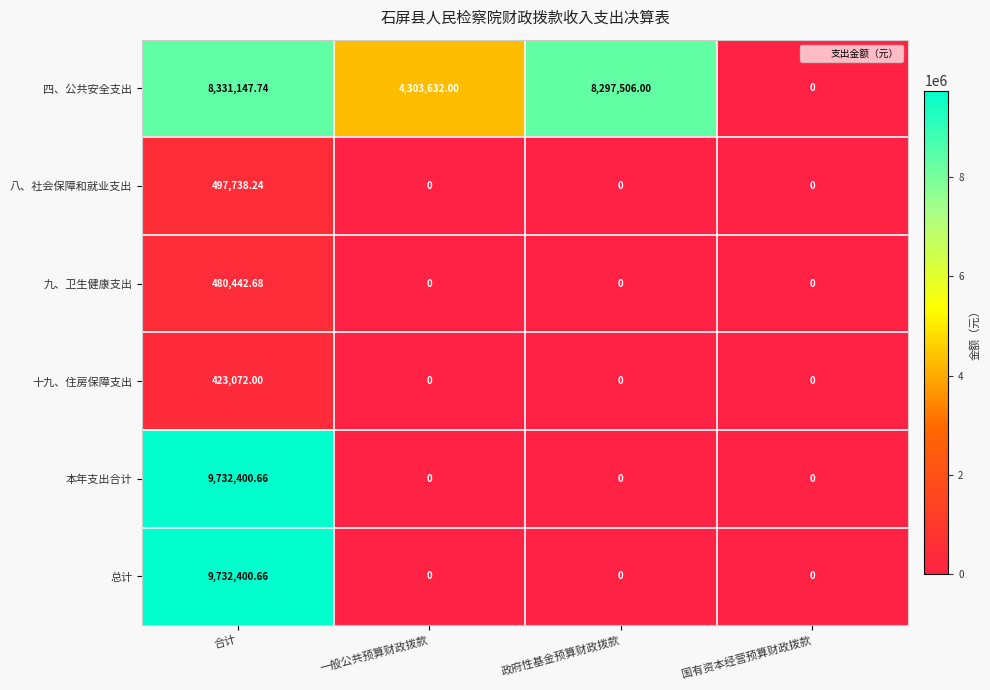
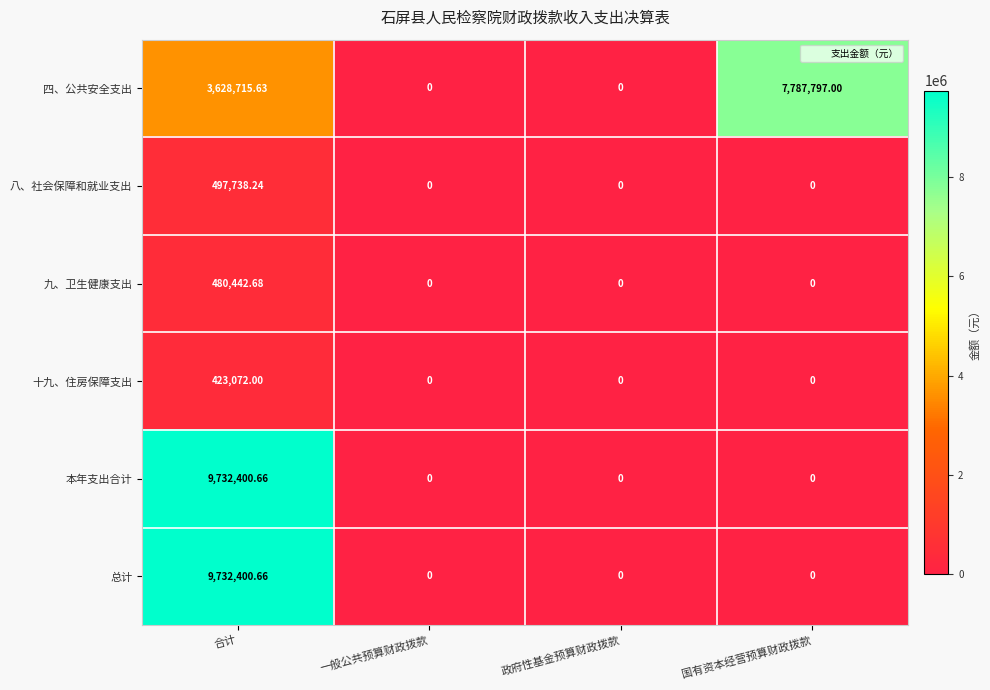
四、公共安全支出, 合计: 8,331,147.74 -> 3,628,715.63
四、公共安全支出, 一般公共预算财政拨款: 4,303,632.00 -> 0
四、公共安全支出, 政府性基金预算财政拨款: 8,297,506.00 -> 0
四、公共安全支出, 国有资本经营预算财政拨款: 0 -> 7,787,797.00
